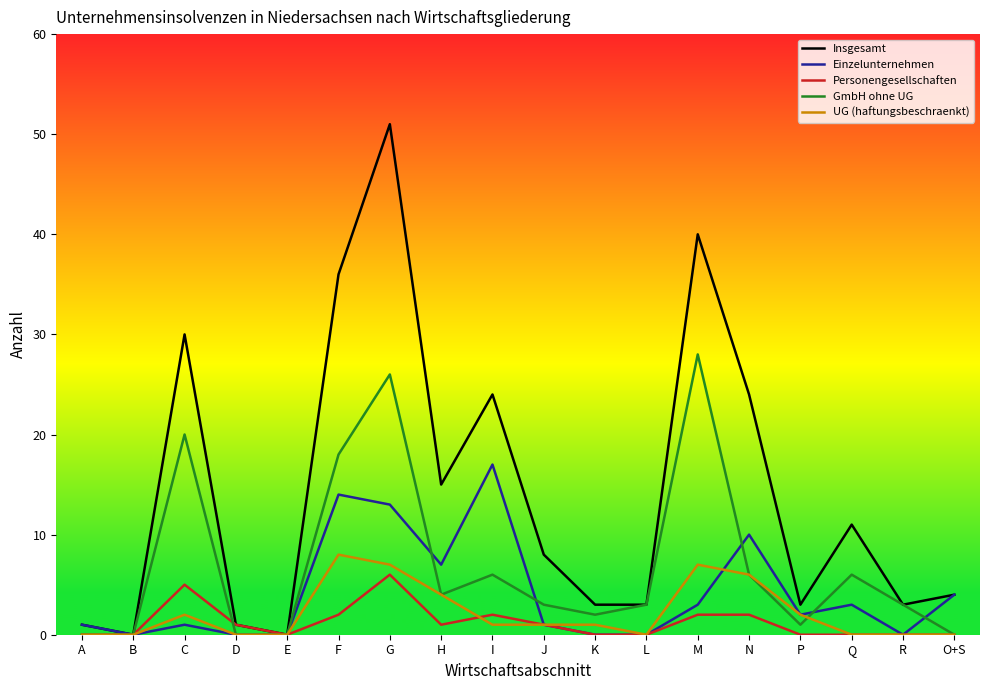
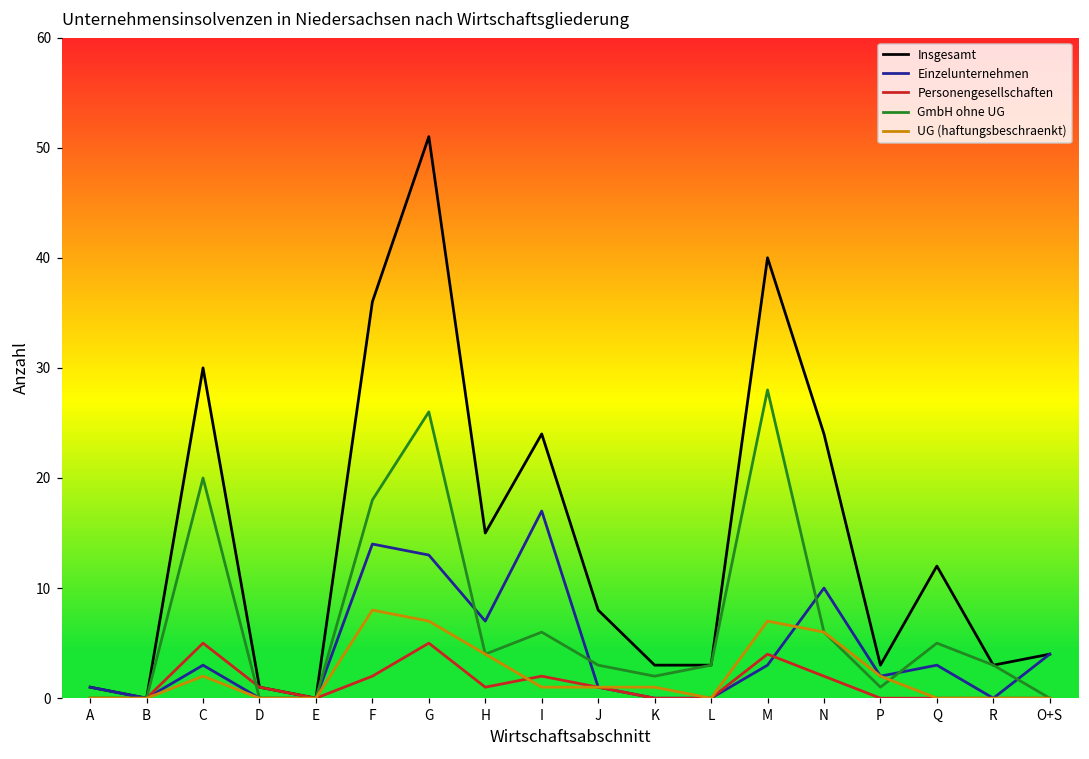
Einzelunternehmen, C: 1 -> 3
Personengesellschaften, G: 6 -> 5
Personengesellschaften, M: 2 -> 4
Insgesamt, Q: 11 -> 12
GmbH ohne UG, Q: 6 -> 5
